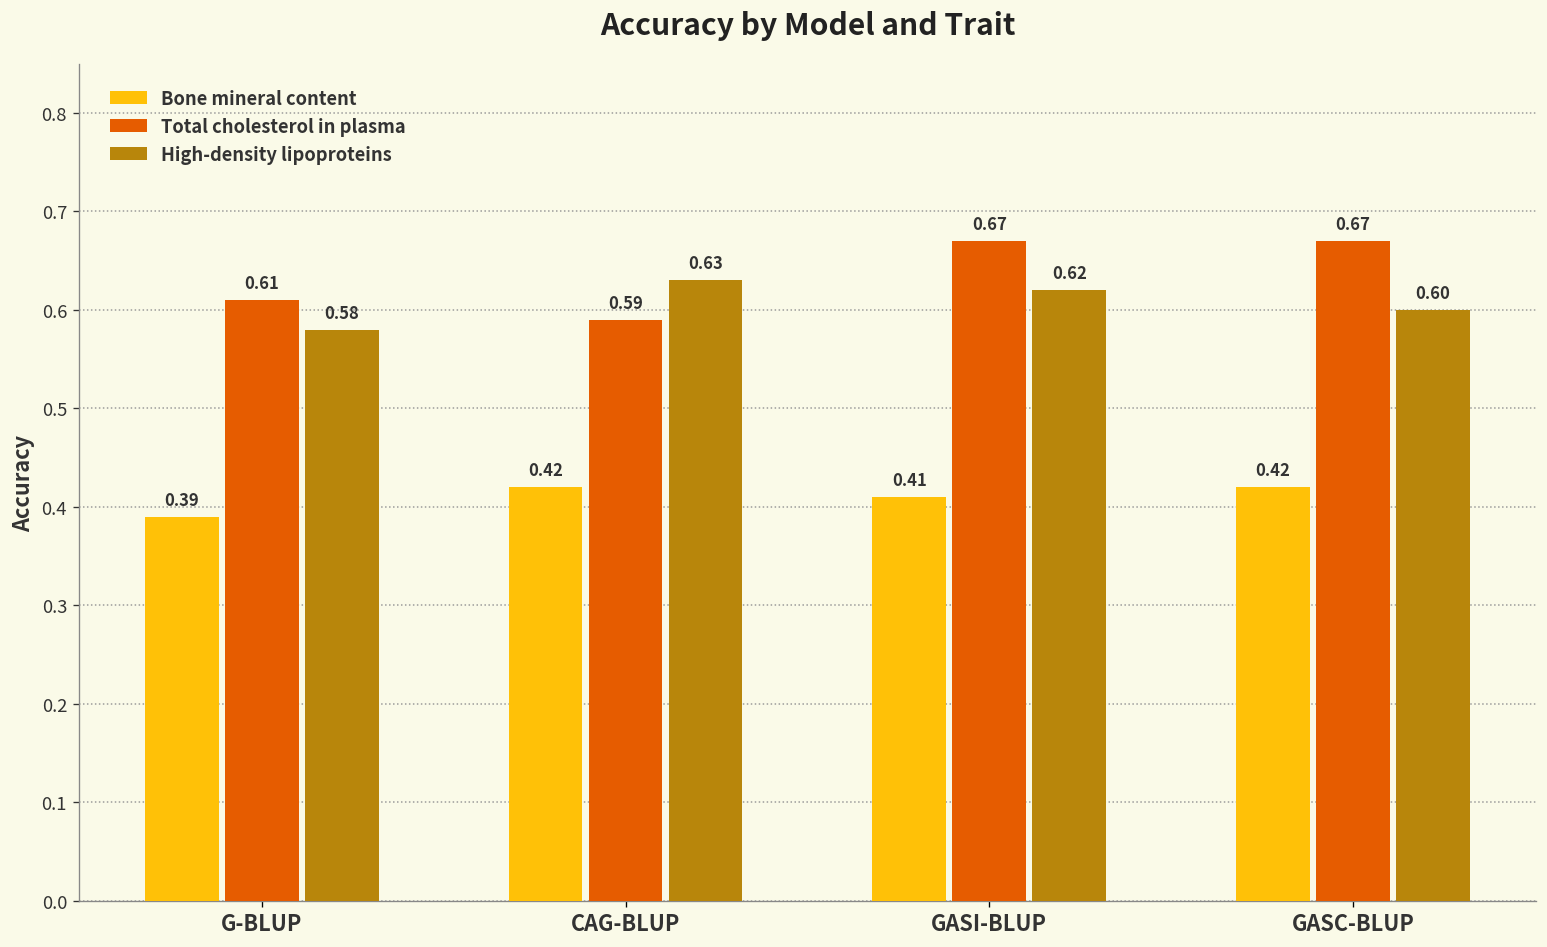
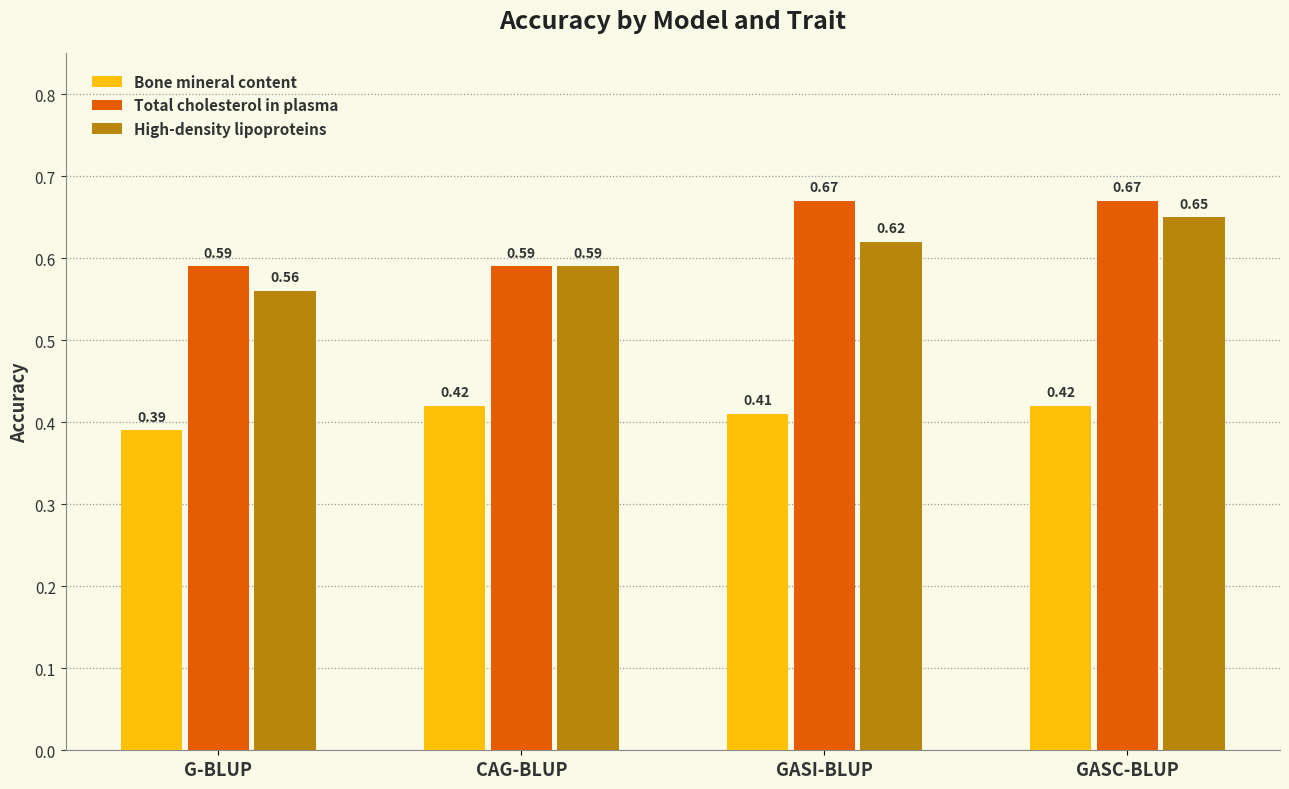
Total cholesterol in plasma, G-BLUP: 0.61 -> 0.59
High-density lipoproteins, G-BLUP: 0.58 -> 0.56
High-density lipoproteins, CAG-BLUP: 0.63 -> 0.59
High-density lipoproteins, GASC-BLUP: 0.60 -> 0.65
